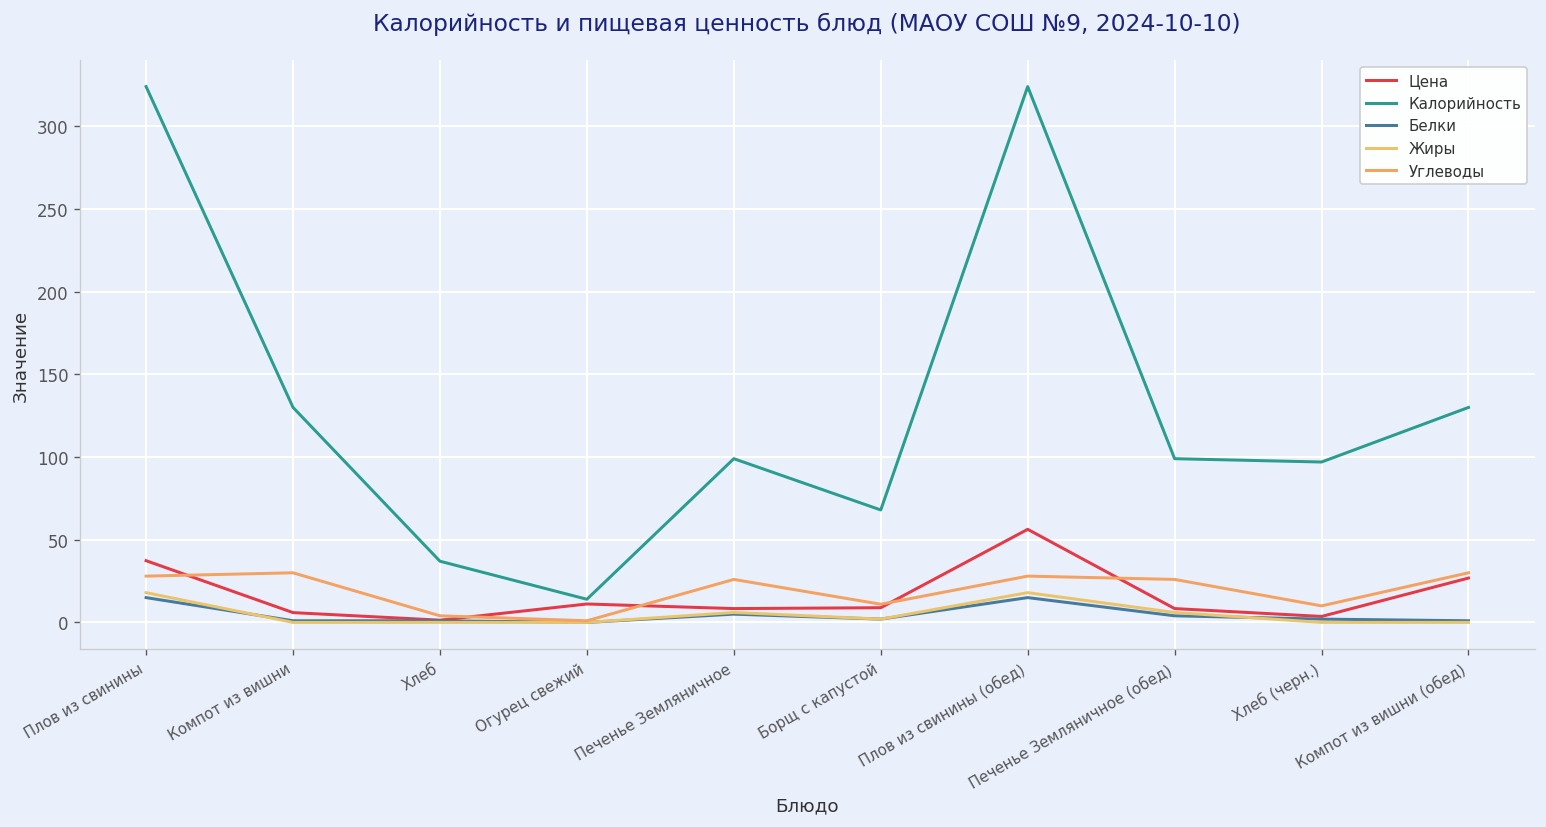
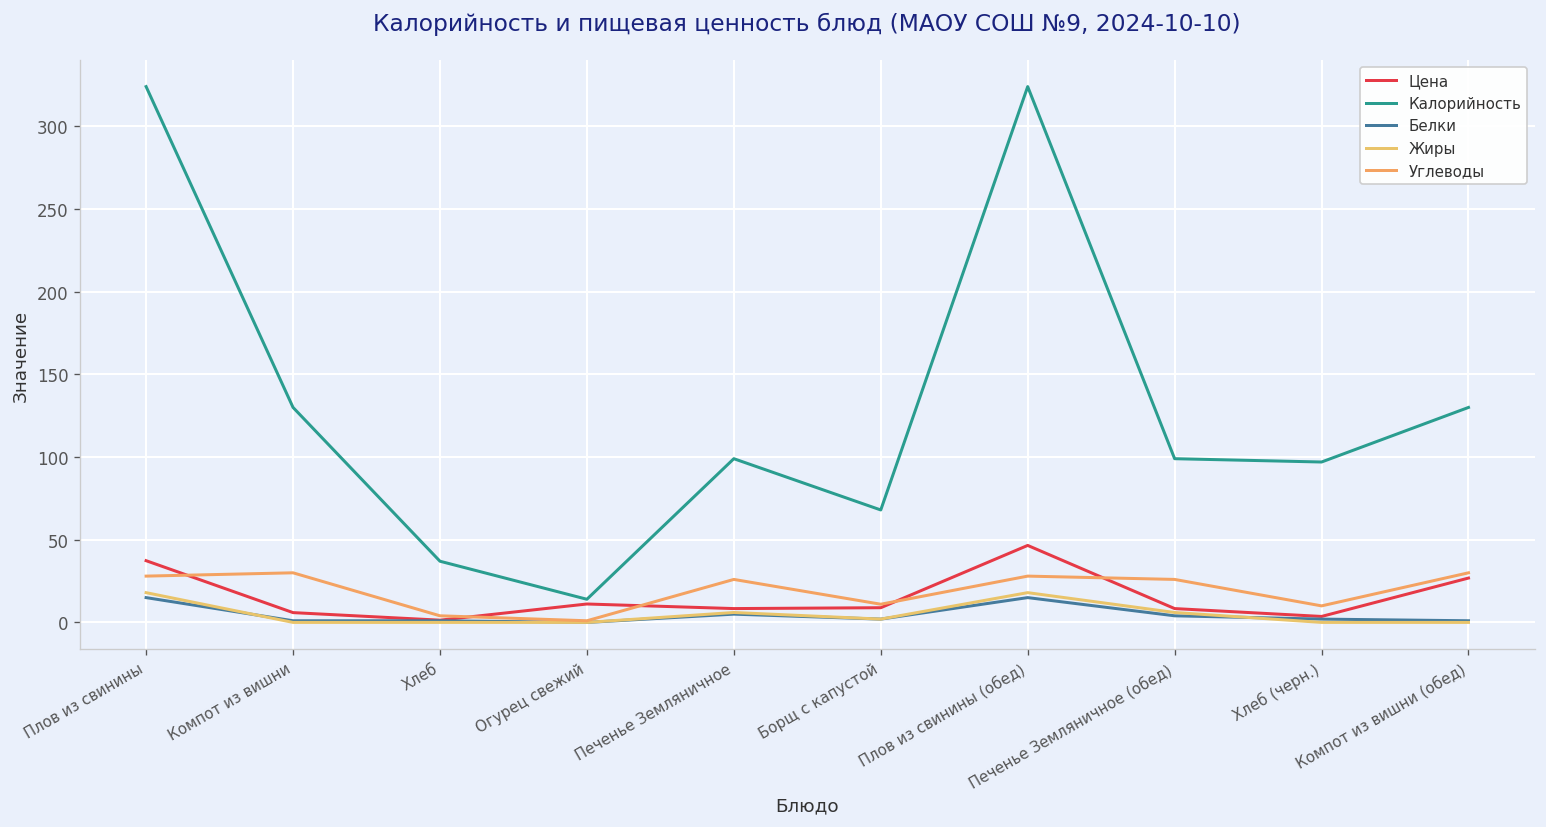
Цена, Плов из свинины (обед): 56 -> 47
